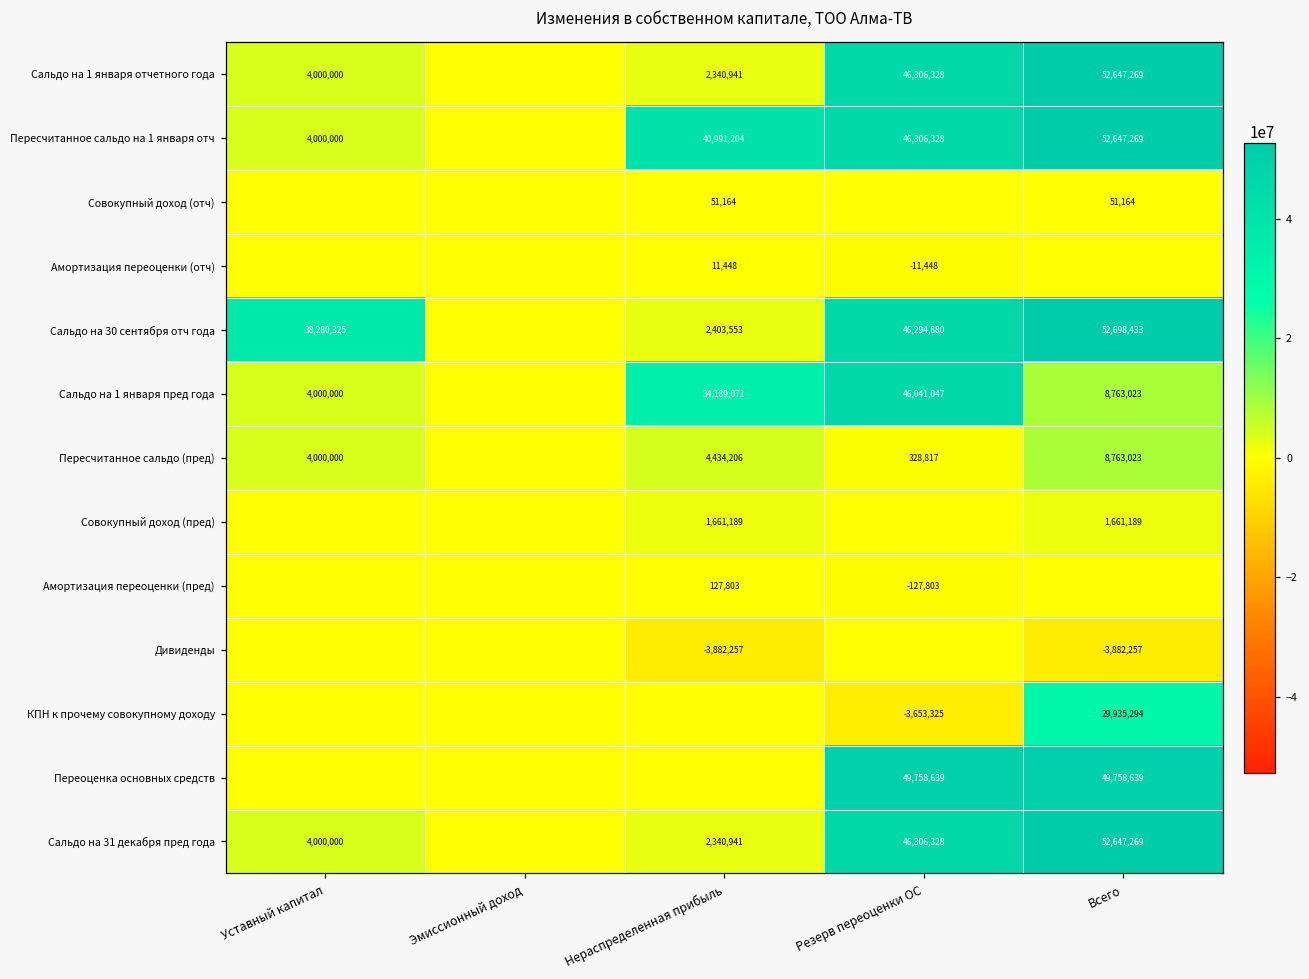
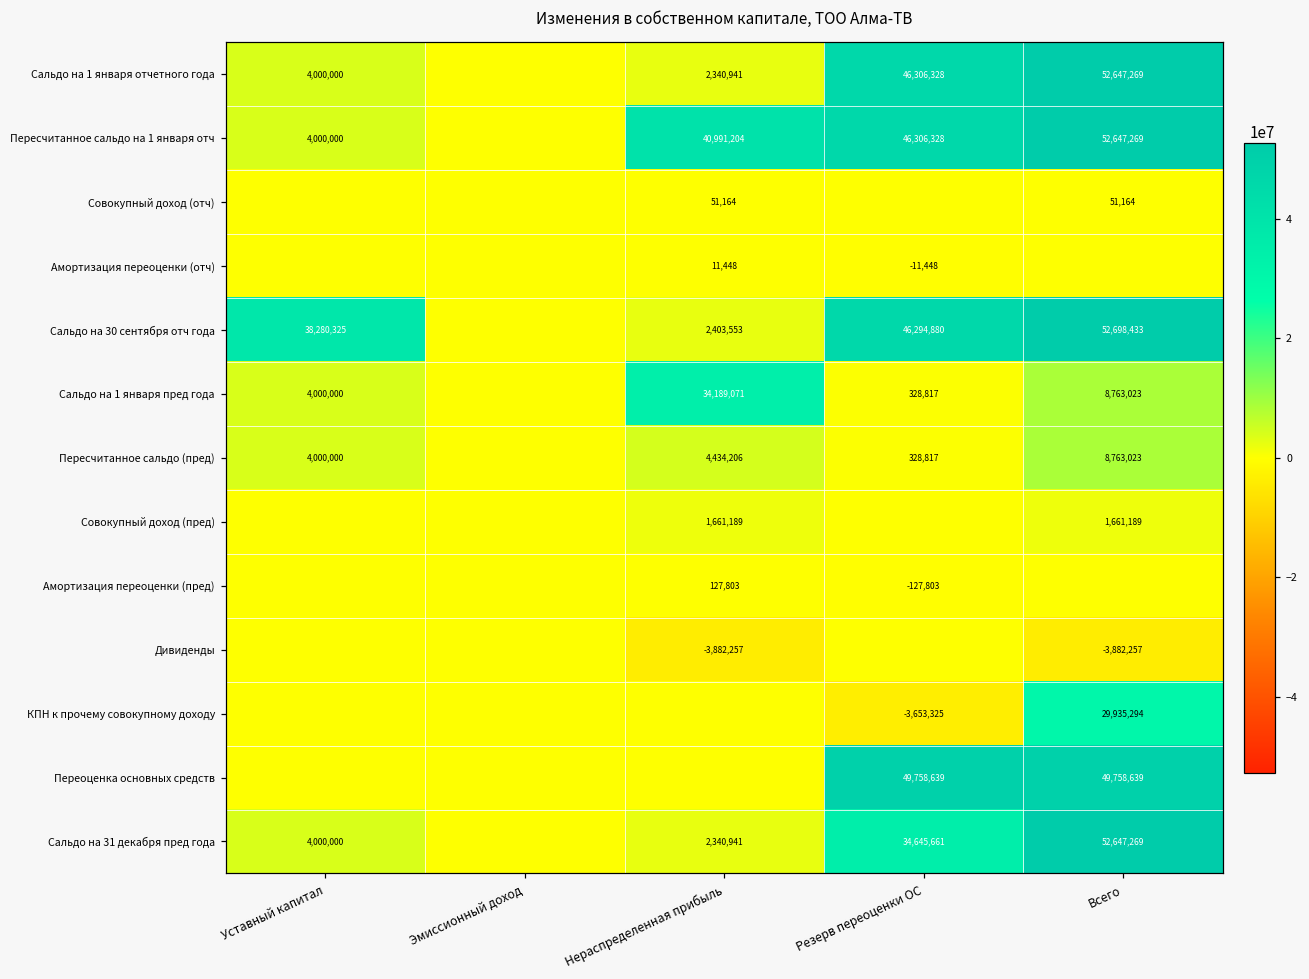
Сальдо на 1 января пред года, Резерв переоценки ОС: 46,041,047 -> 328,817
Сальдо на 31 декабря пред года, Резерв переоценки ОС: 46,306,328 -> 34,645,661
